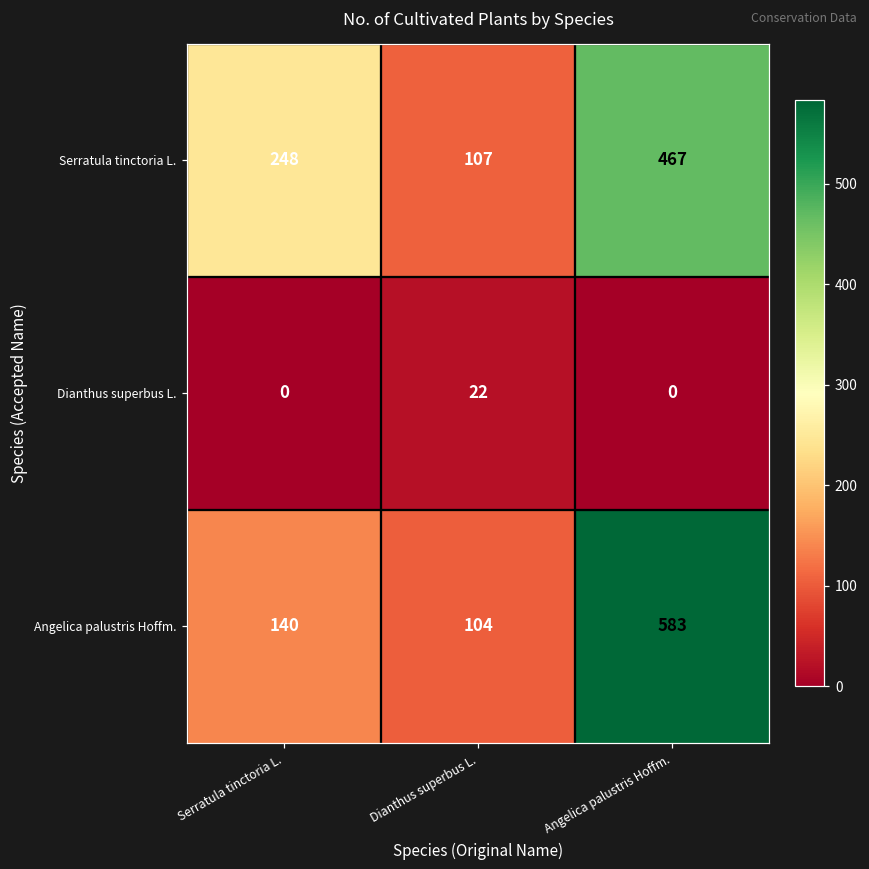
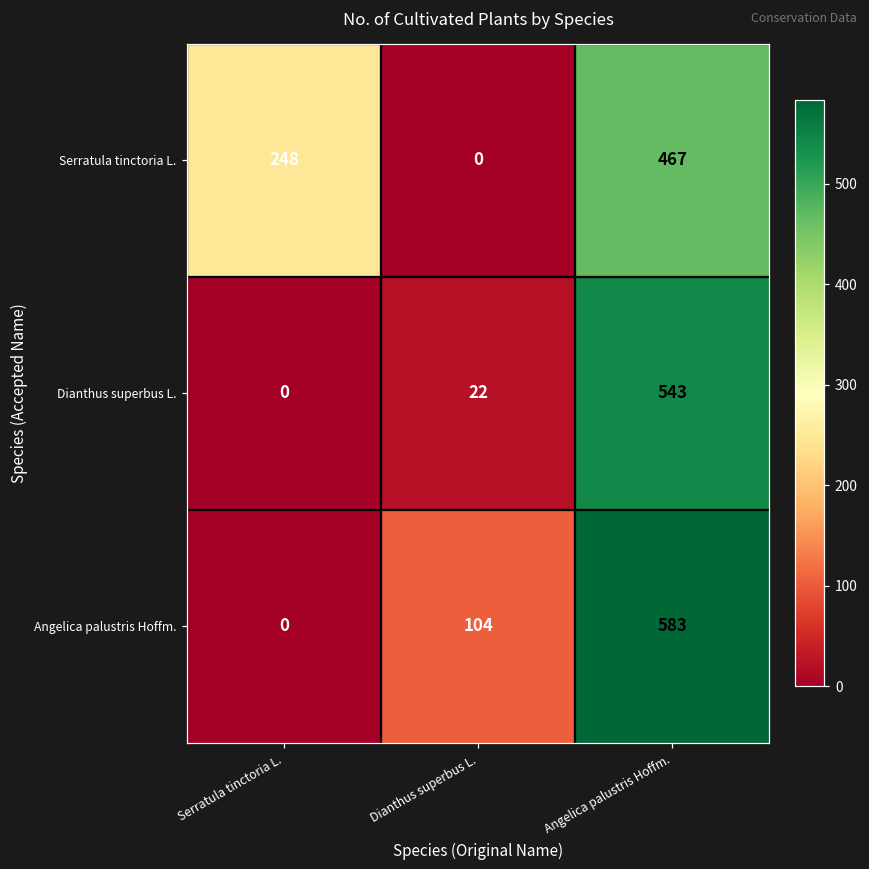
Serratula tinctoria L., Dianthus superbus L.: 107 -> 0
Dianthus superbus L., Angelica palustris Hoffm.: 0 -> 543
Angelica palustris Hoffm., Serratula tinctoria L.: 140 -> 0
